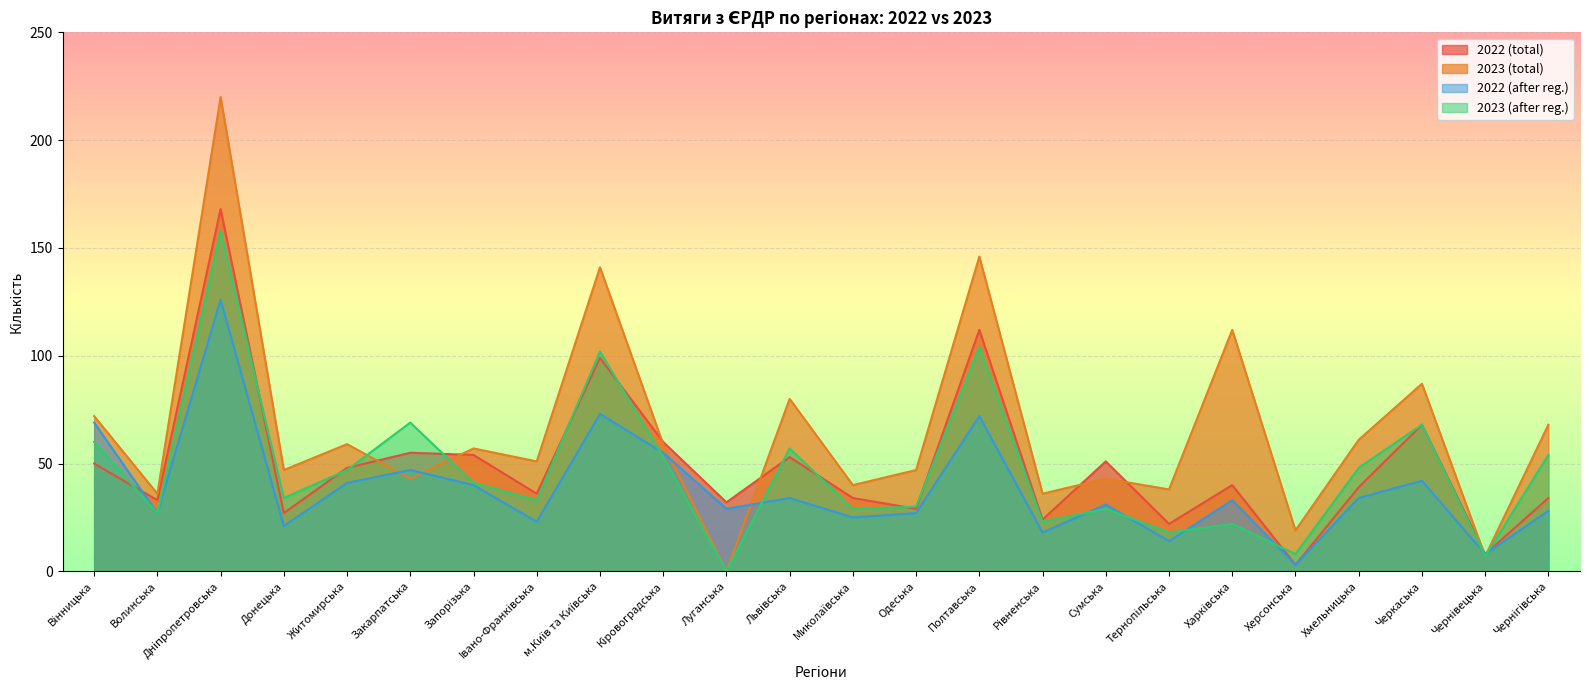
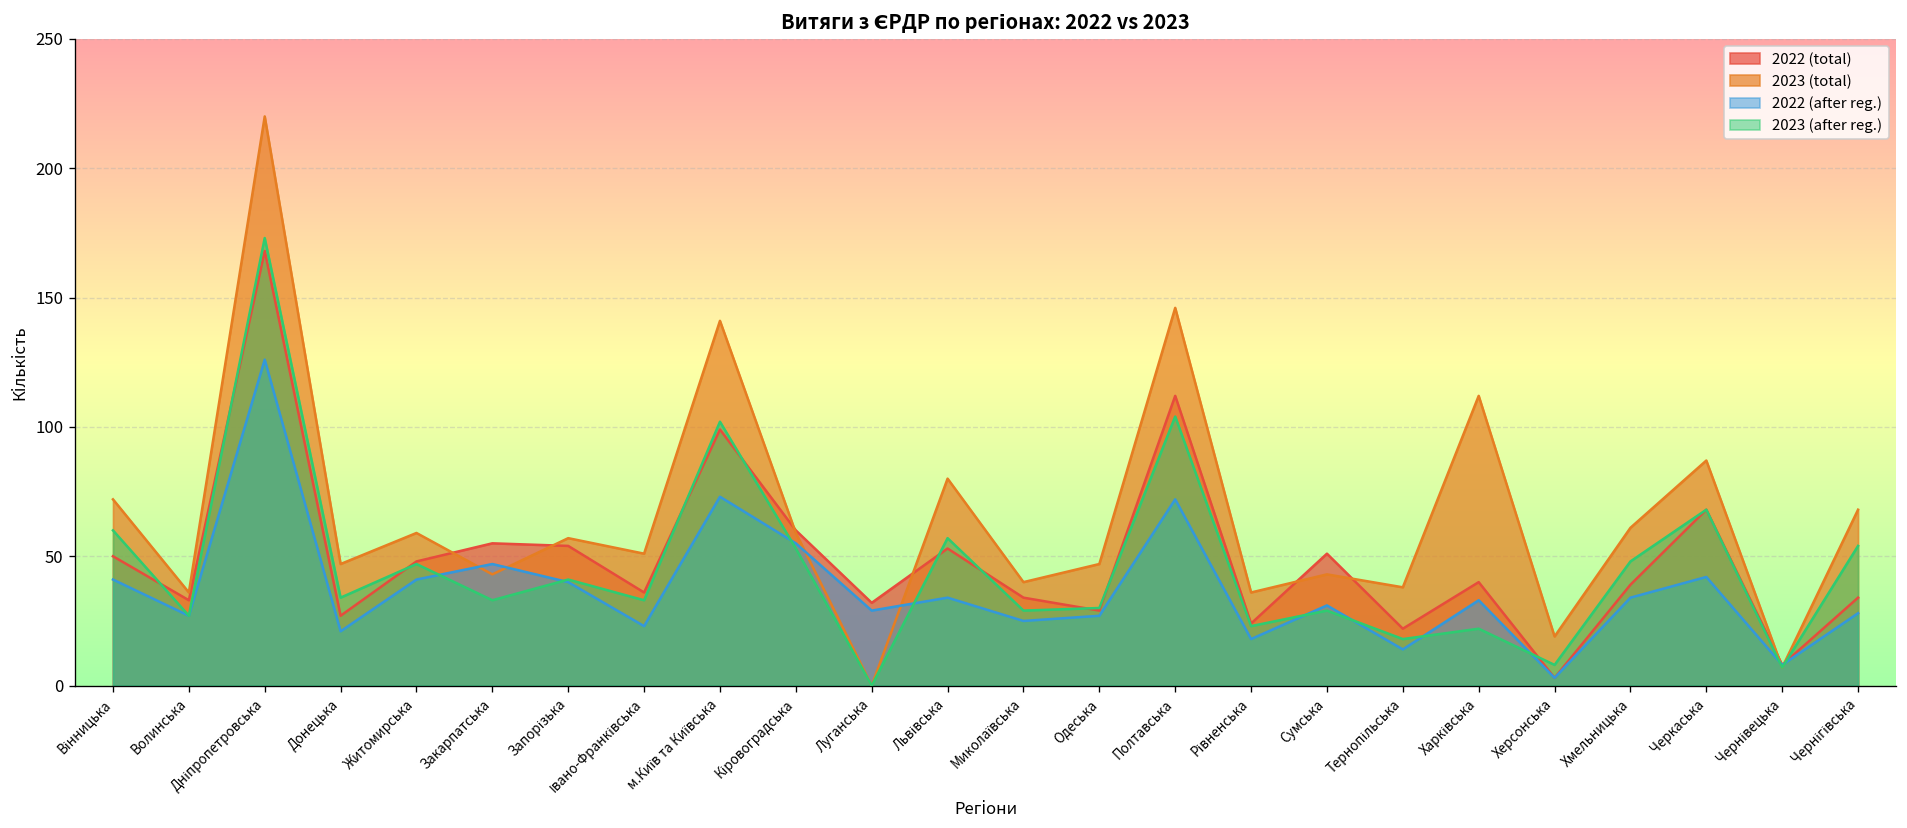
2022 (after reg.), Вінницька: 69 -> 41
2023 (after reg.), Дніпропетровська: 158 -> 173
2023 (after reg.), Закарпатська: 69 -> 33
